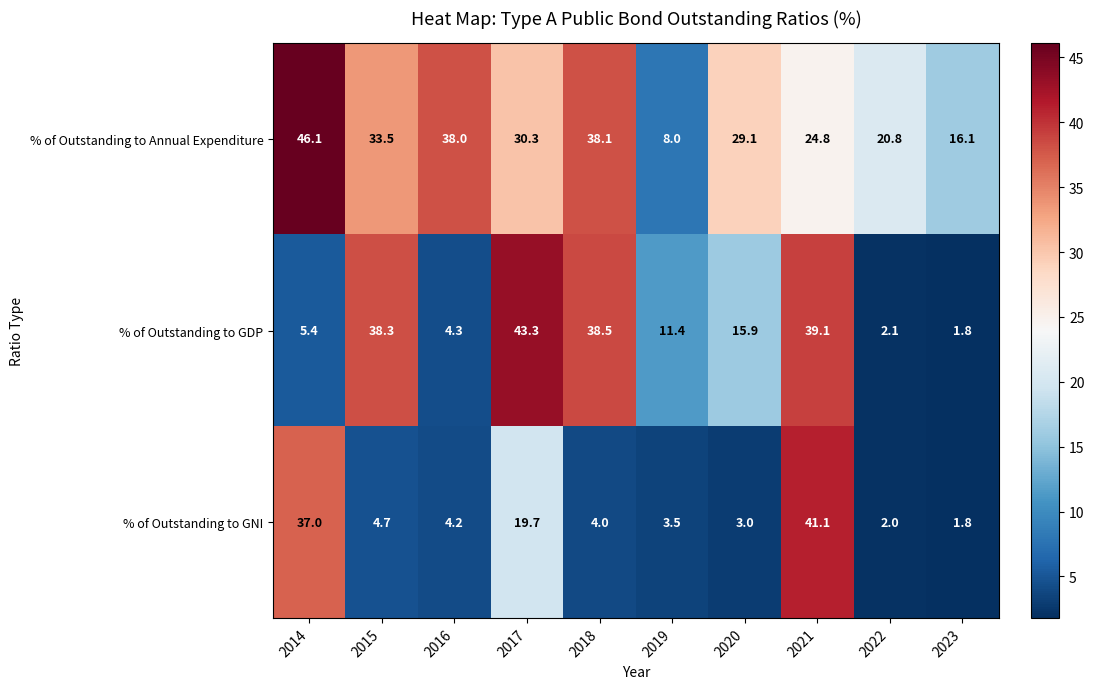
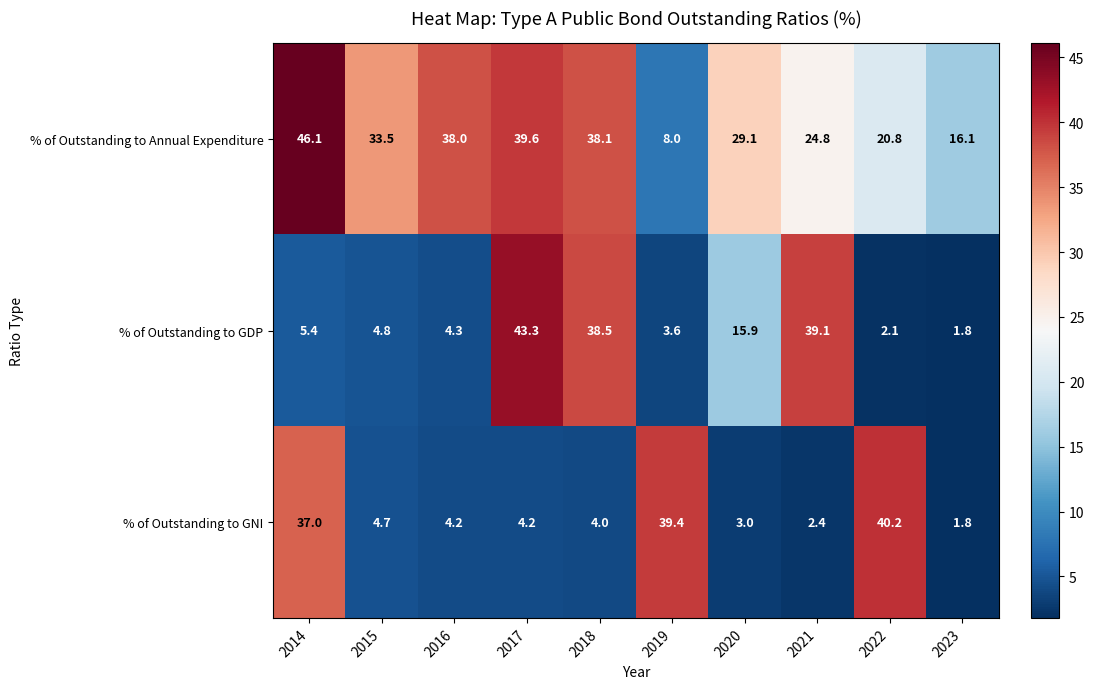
% of Outstanding to Annual Expenditure, 2017: 30.3 -> 39.6
% of Outstanding to GDP, 2015: 38.3 -> 4.8
% of Outstanding to GDP, 2019: 11.4 -> 3.6
% of Outstanding to GNI, 2017: 19.7 -> 4.2
% of Outstanding to GNI, 2019: 3.5 -> 39.4
% of Outstanding to GNI, 2021: 41.1 -> 2.4
% of Outstanding to GNI, 2022: 2.0 -> 40.2
